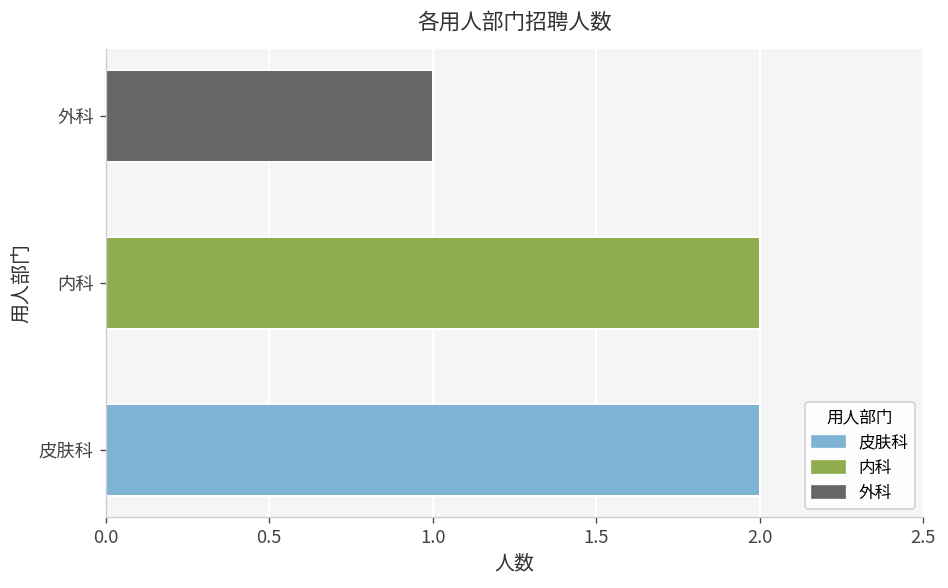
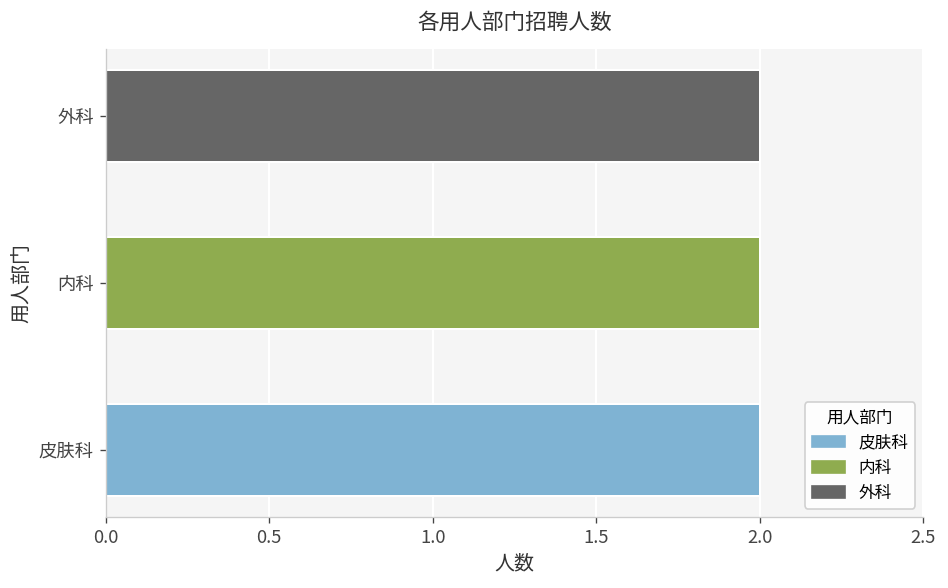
外科: 1 -> 2
